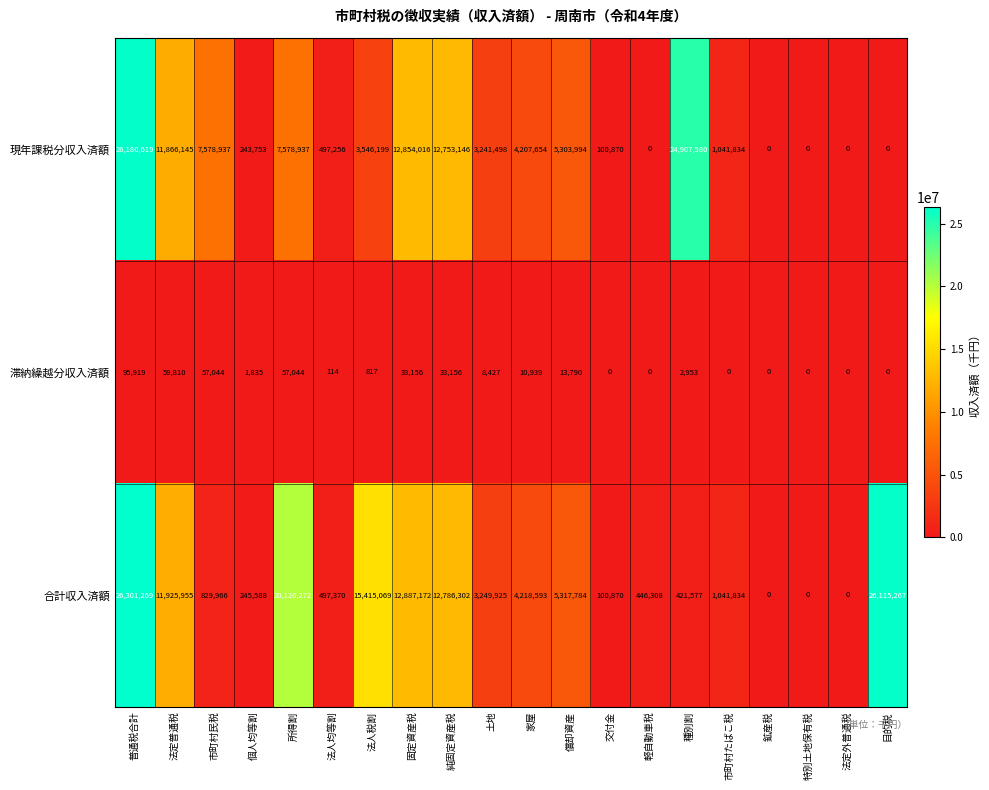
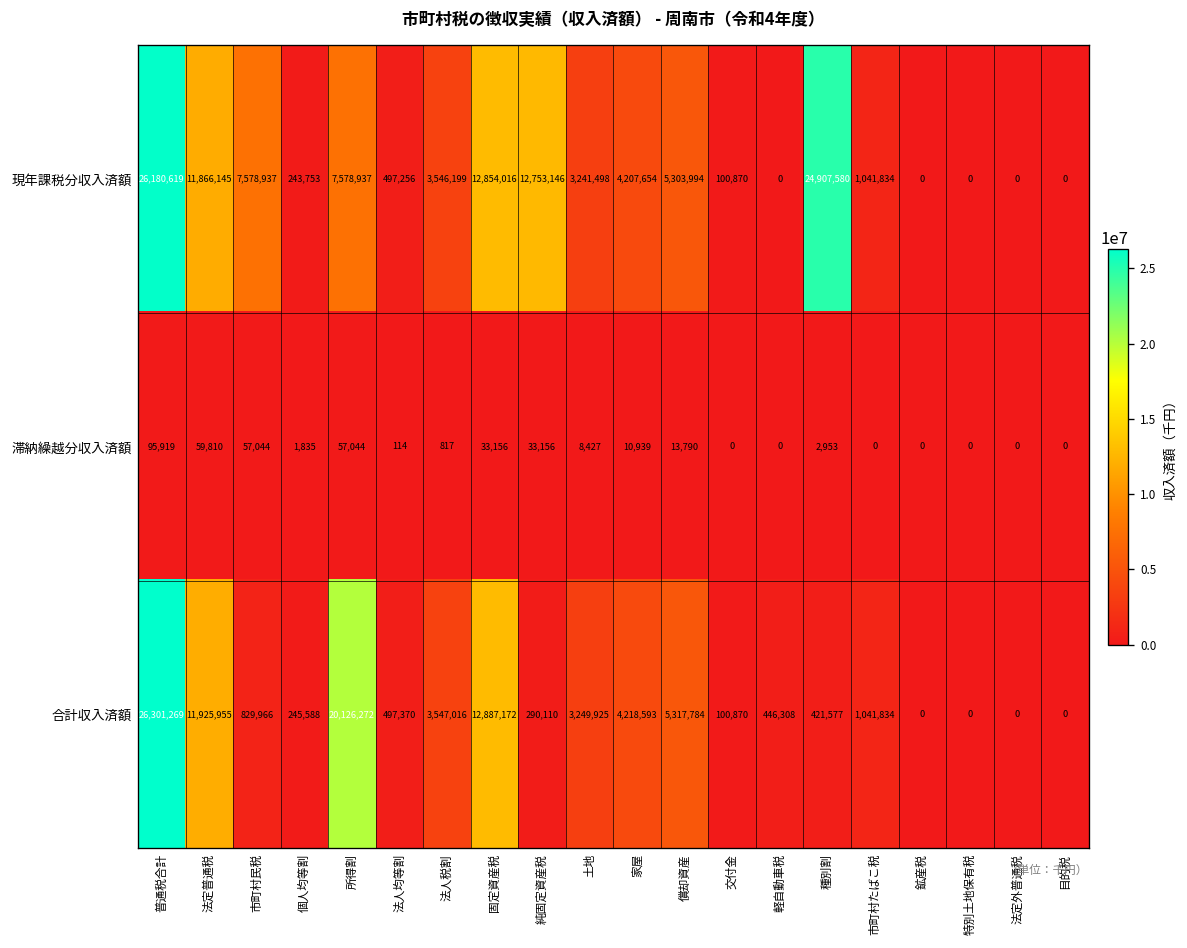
合計収入済額, 法人税割: 15,415,069 -> 3,547,016
合計収入済額, 純固定資産税: 12,786,302 -> 290,110
合計収入済額, 目的税: 26,115,267 -> 0
